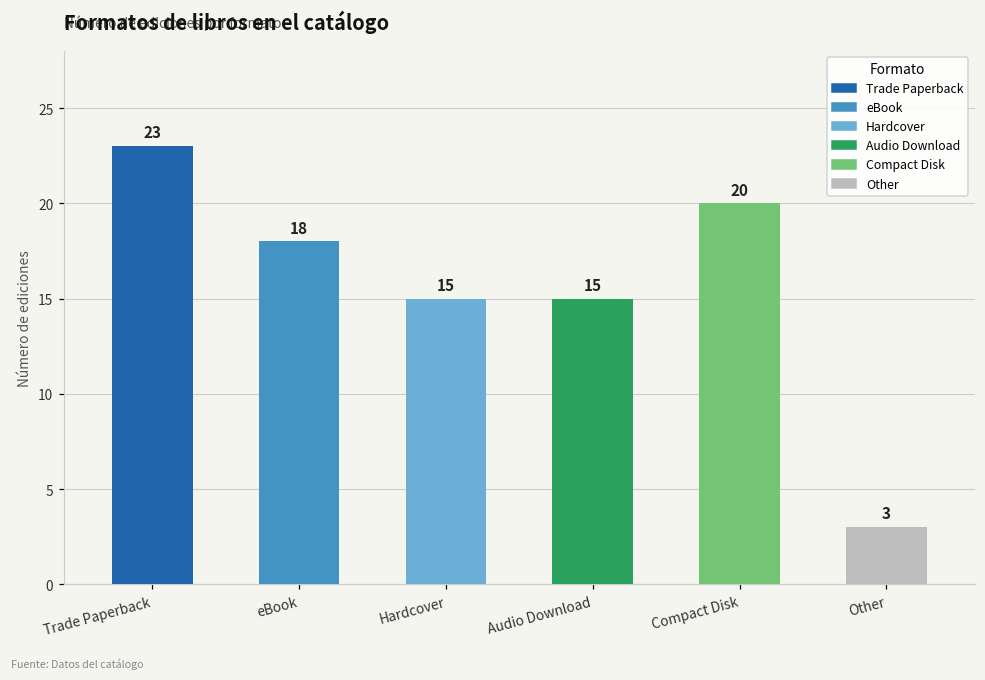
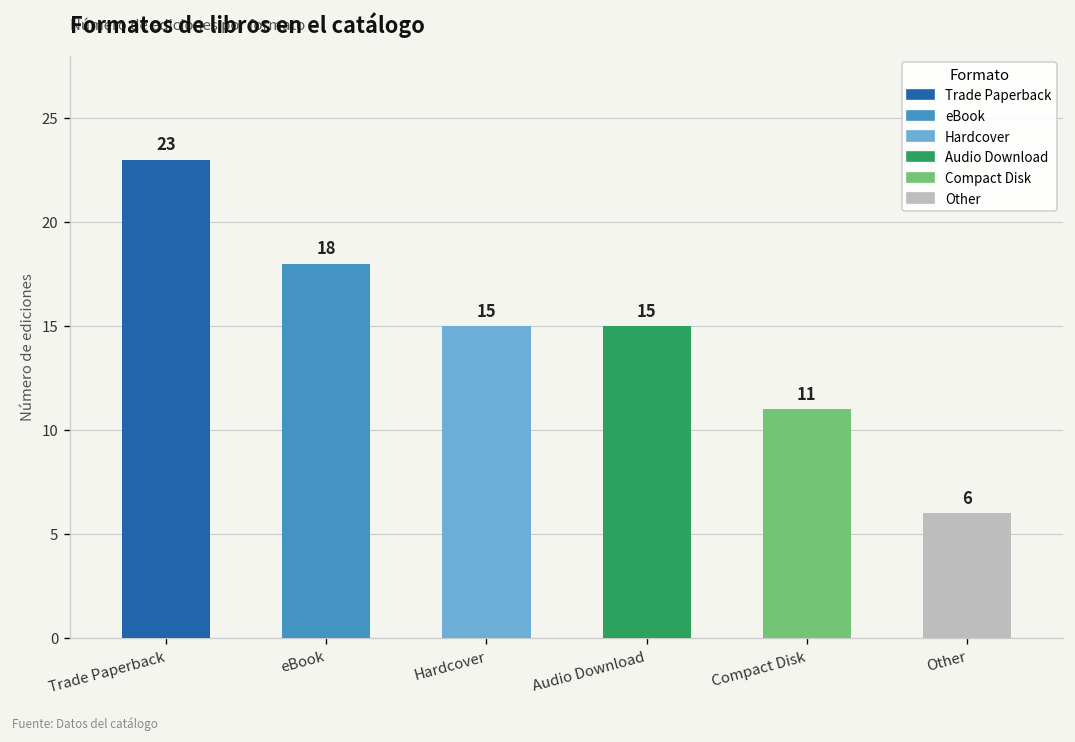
Compact Disk: 20 -> 11
Other: 3 -> 6
